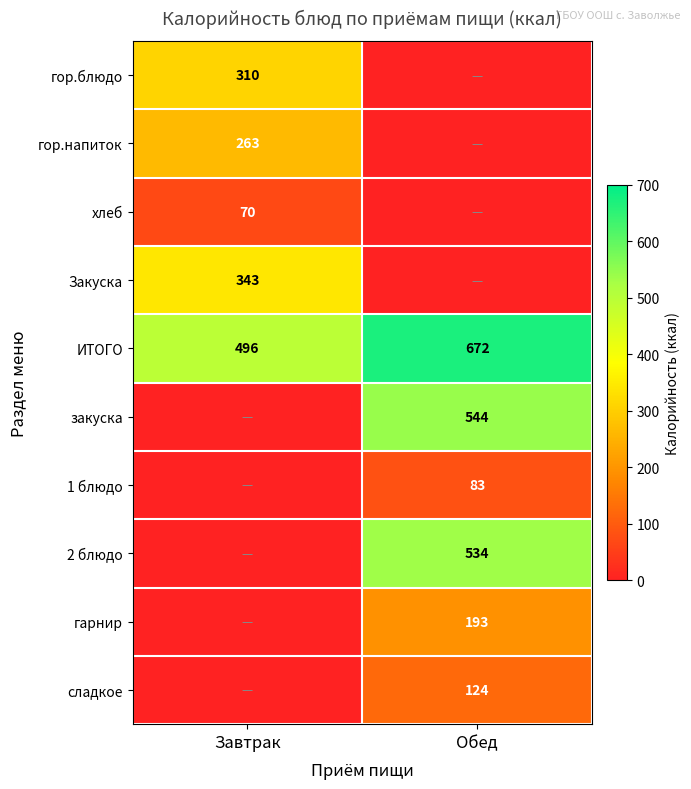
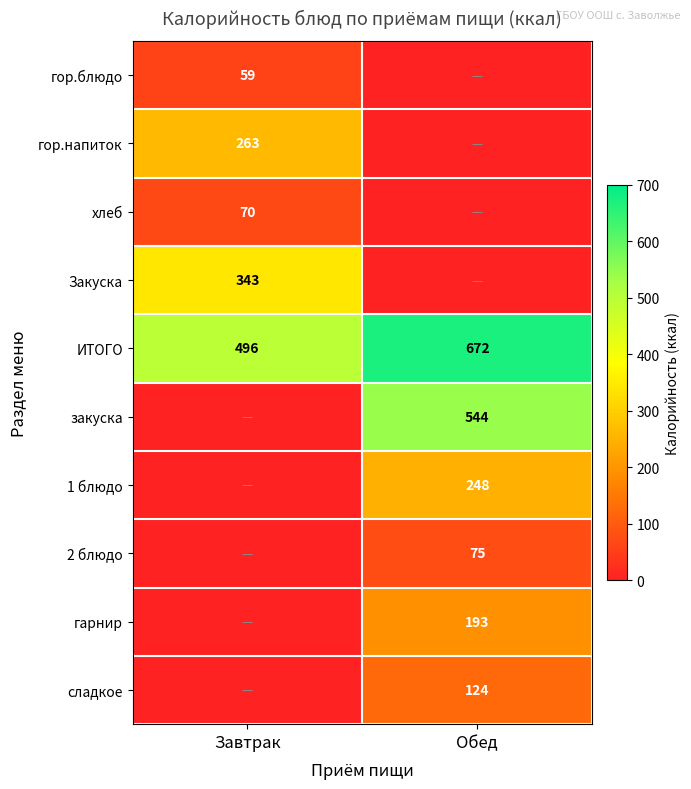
гор.блюдо, Завтрак: 310 -> 59
1 блюдо, Обед: 83 -> 248
2 блюдо, Обед: 534 -> 75
